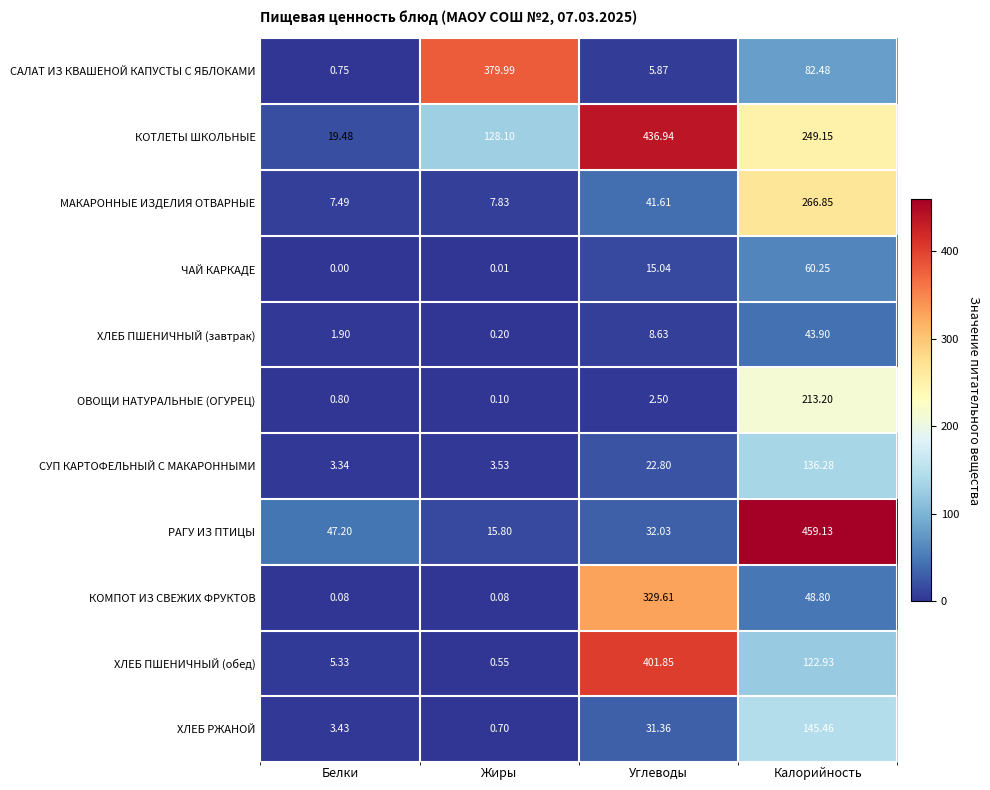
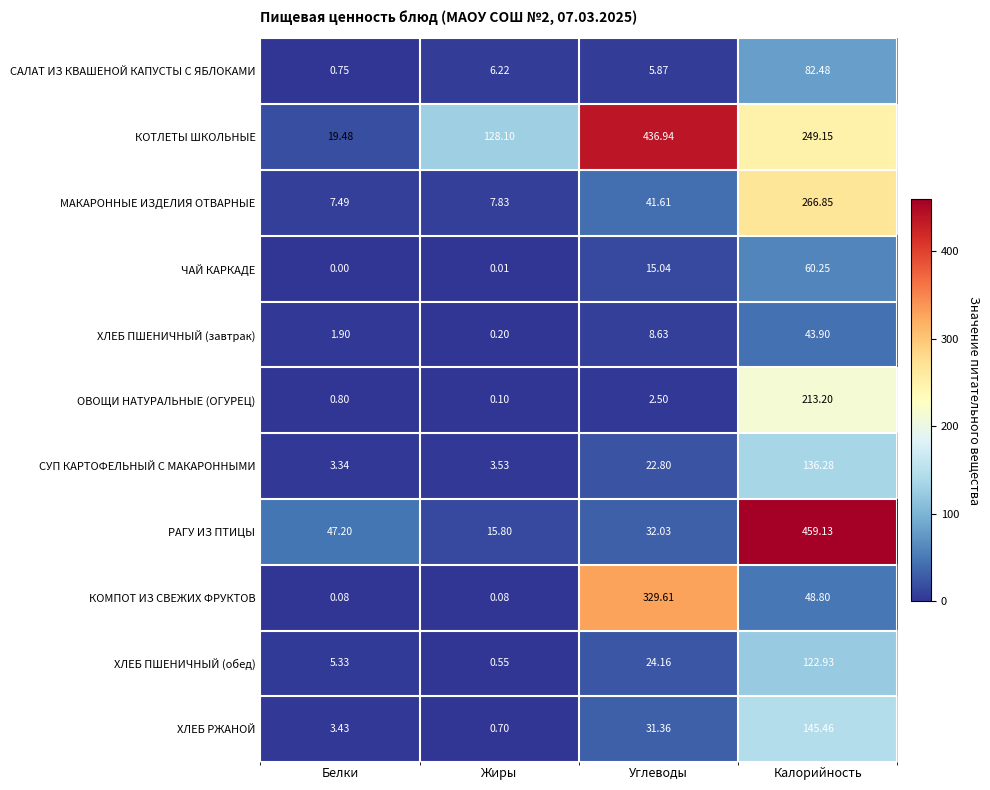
САЛАТ ИЗ КВАШЕНОЙ КАПУСТЫ С ЯБЛОКАМИ, Жиры: 379.99 -> 6.22
ХЛЕБ ПШЕНИЧНЫЙ (обед), Углеводы: 401.85 -> 24.16
